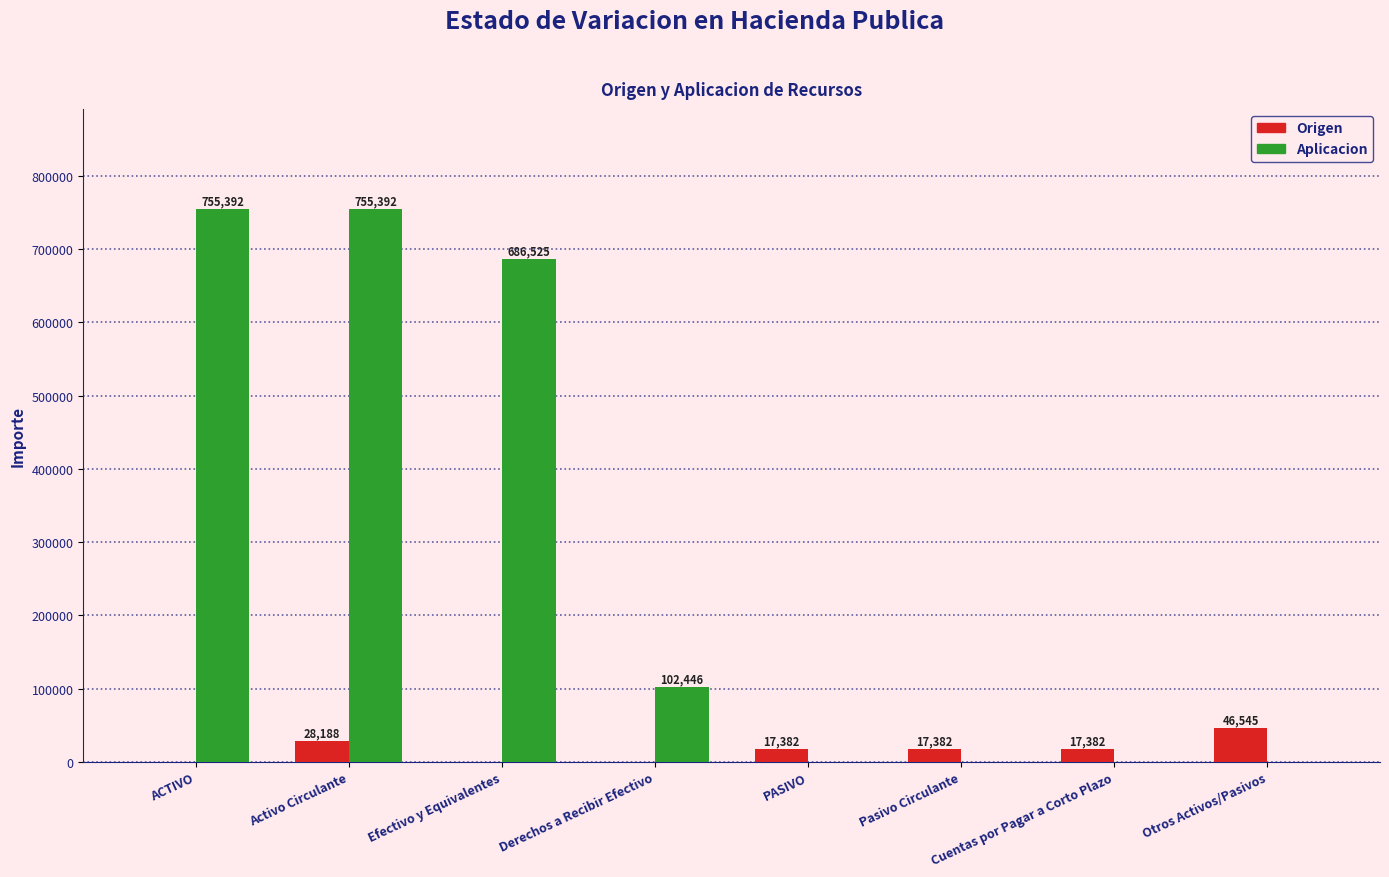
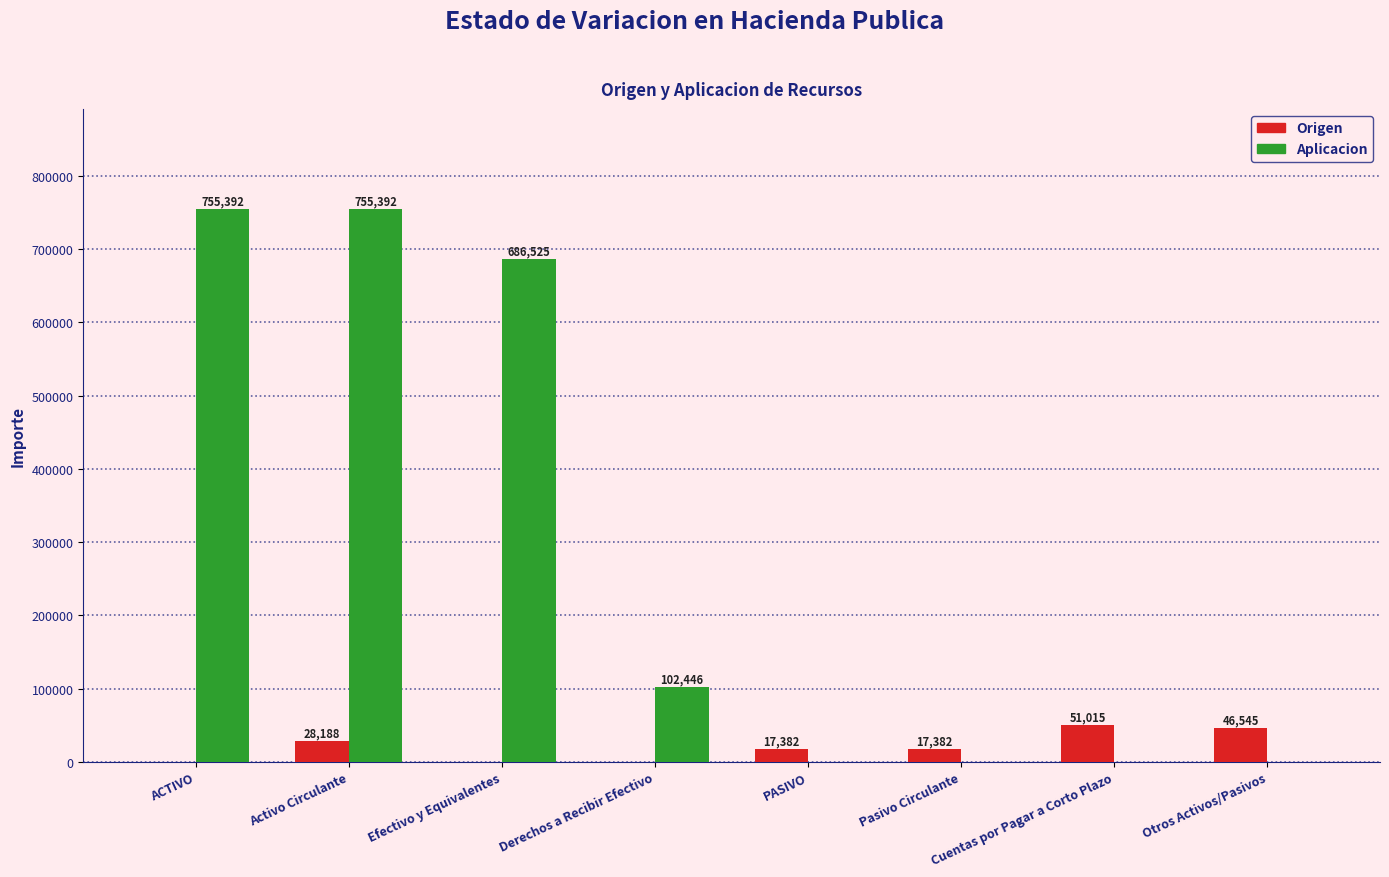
Origen, Cuentas por Pagar a Corto Plazo: 17,382 -> 51,015
